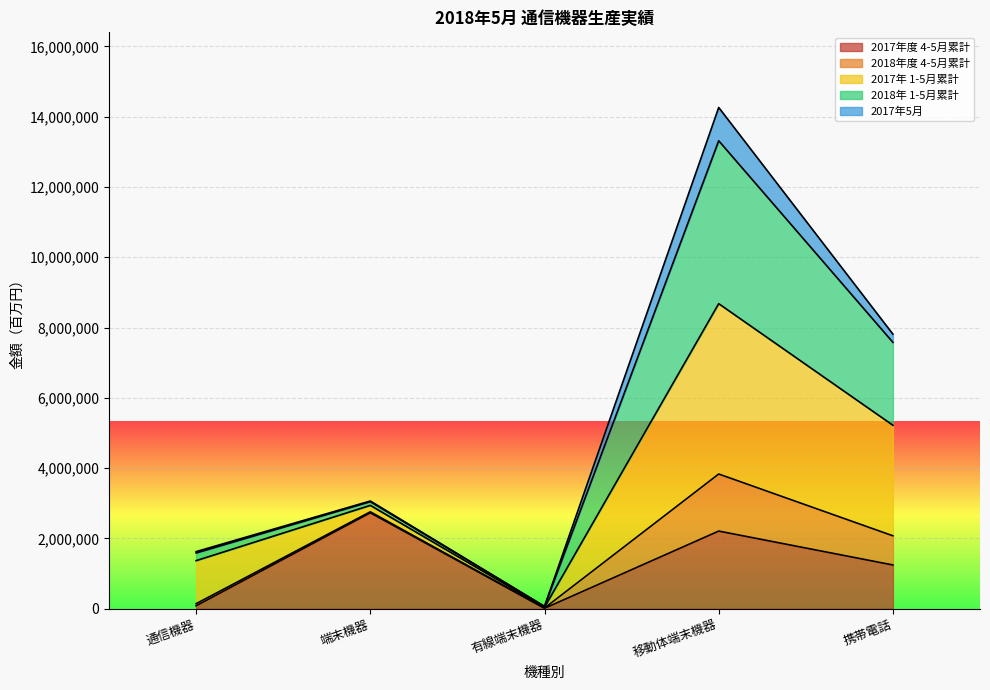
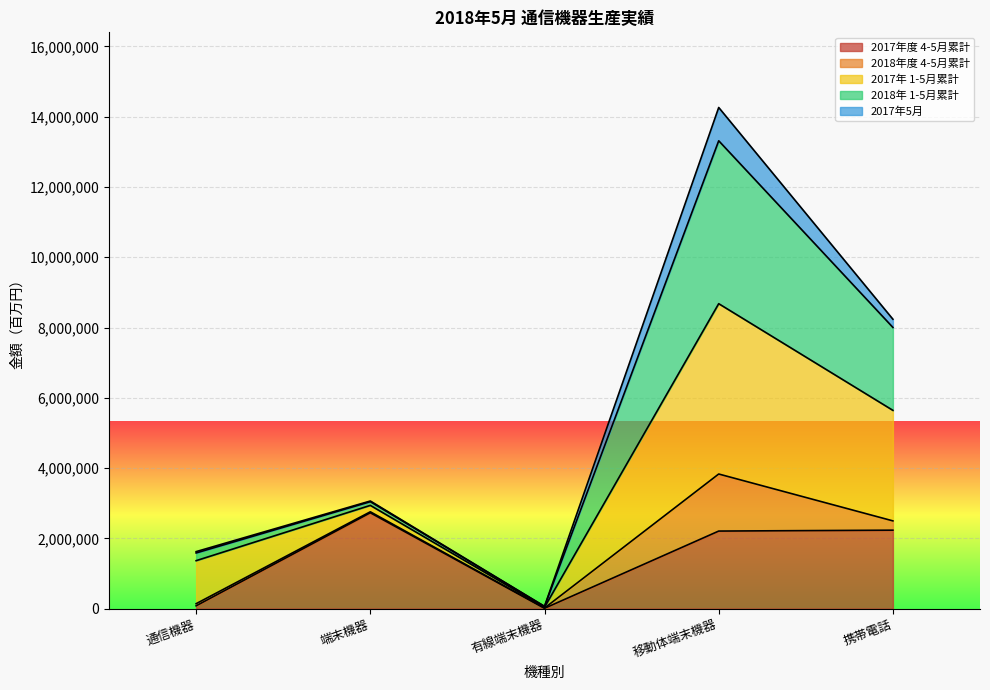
2017年度 4-5月累計, 携帯電話: 1,200,000 -> 2,200,000
2018年度 4-5月累計, 携帯電話: 800,000 -> 300,000
